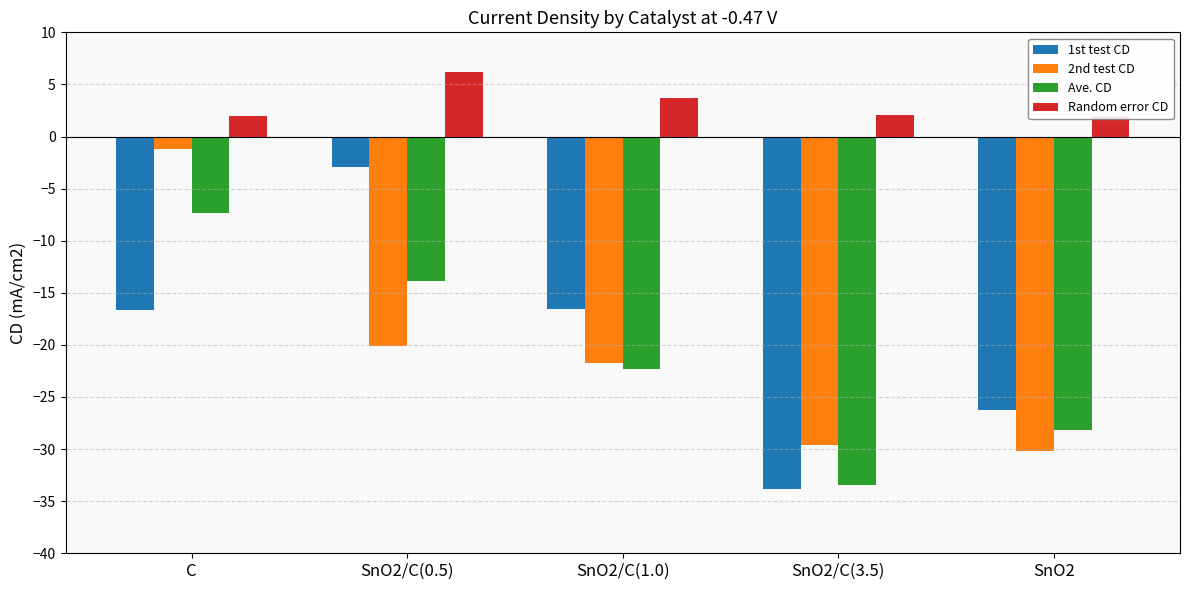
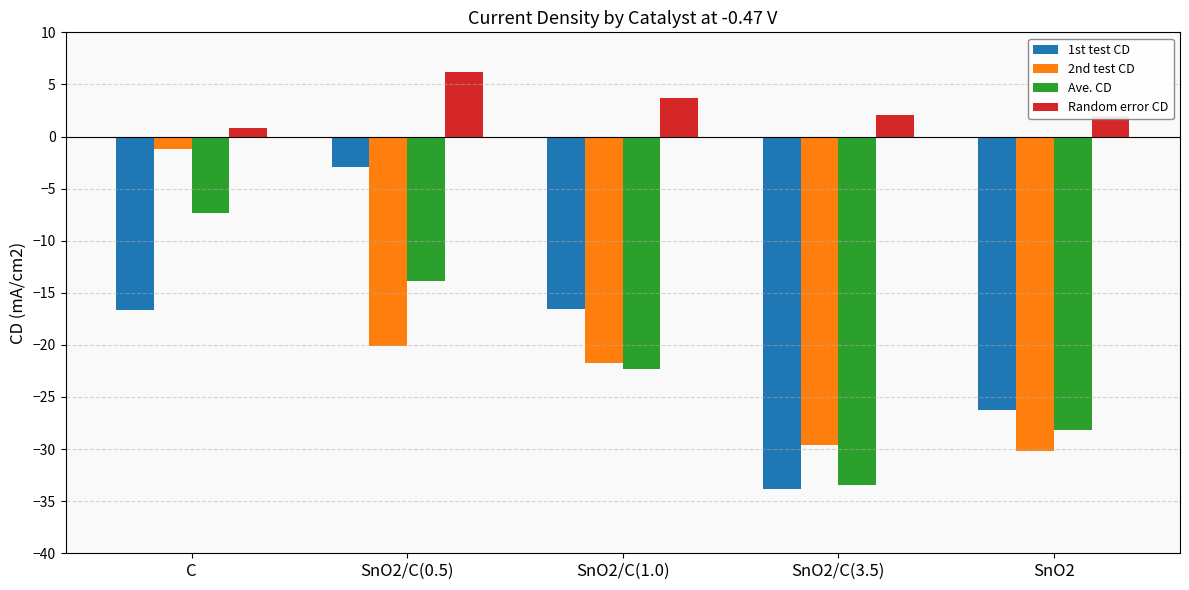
Random error CD, C: 2.0 -> 0.8
